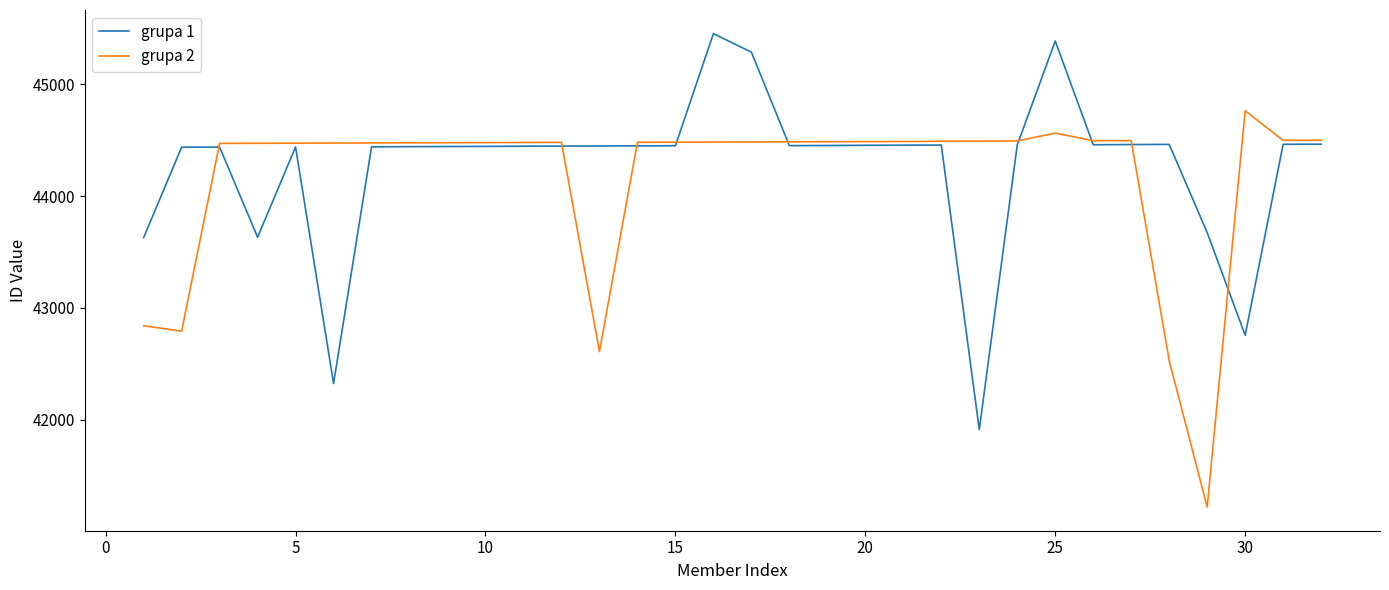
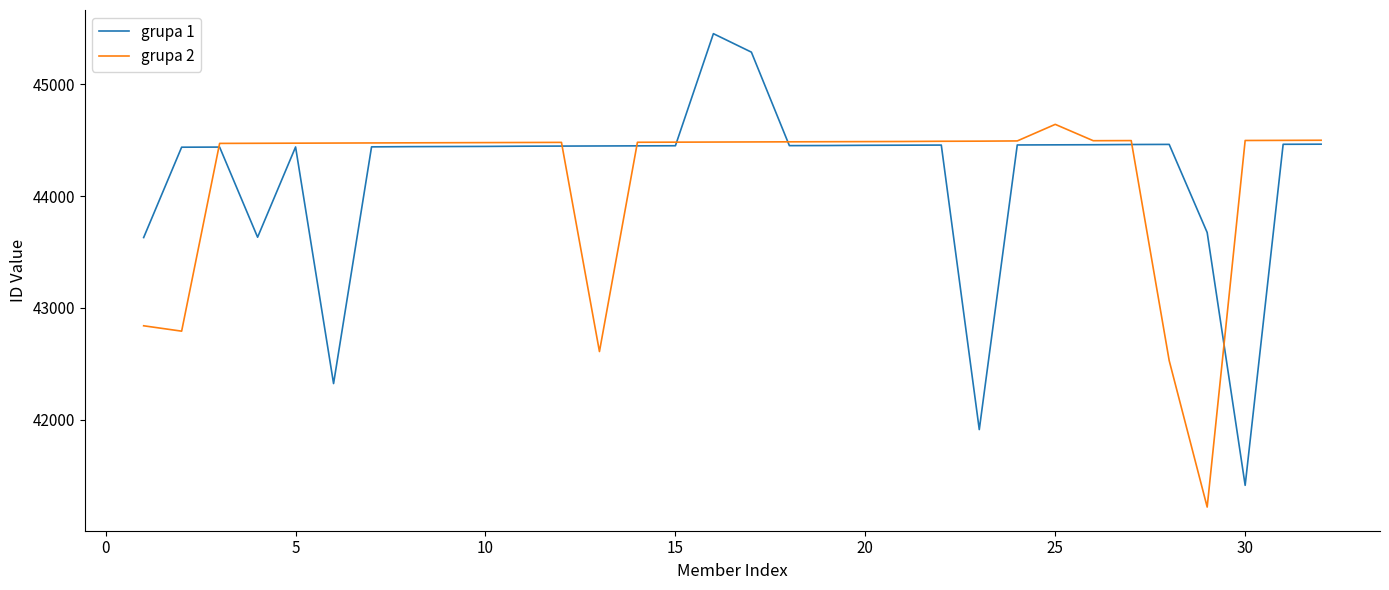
grupa 1, 25: 45380 -> 44460
grupa 2, 25: 44560 -> 44640
grupa 1, 30: 42760 -> 41420
grupa 2, 30: 44760 -> 44500
